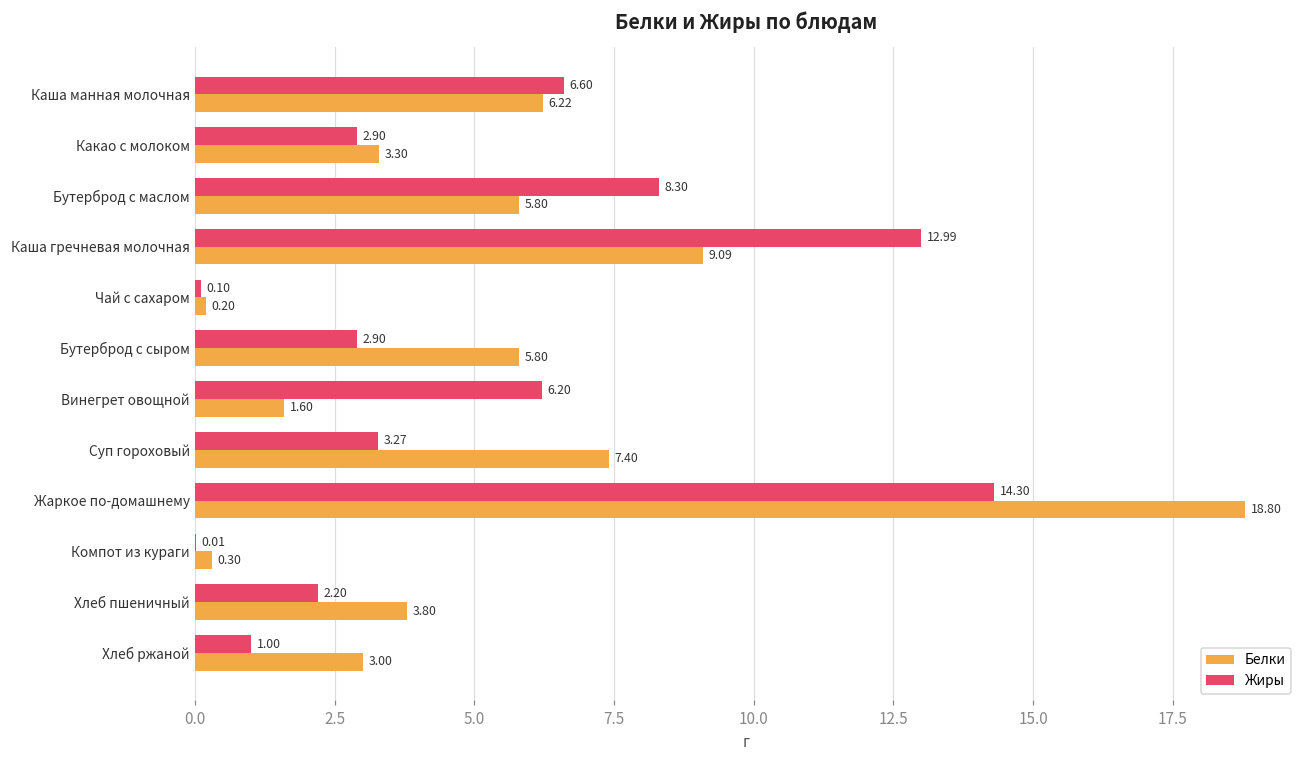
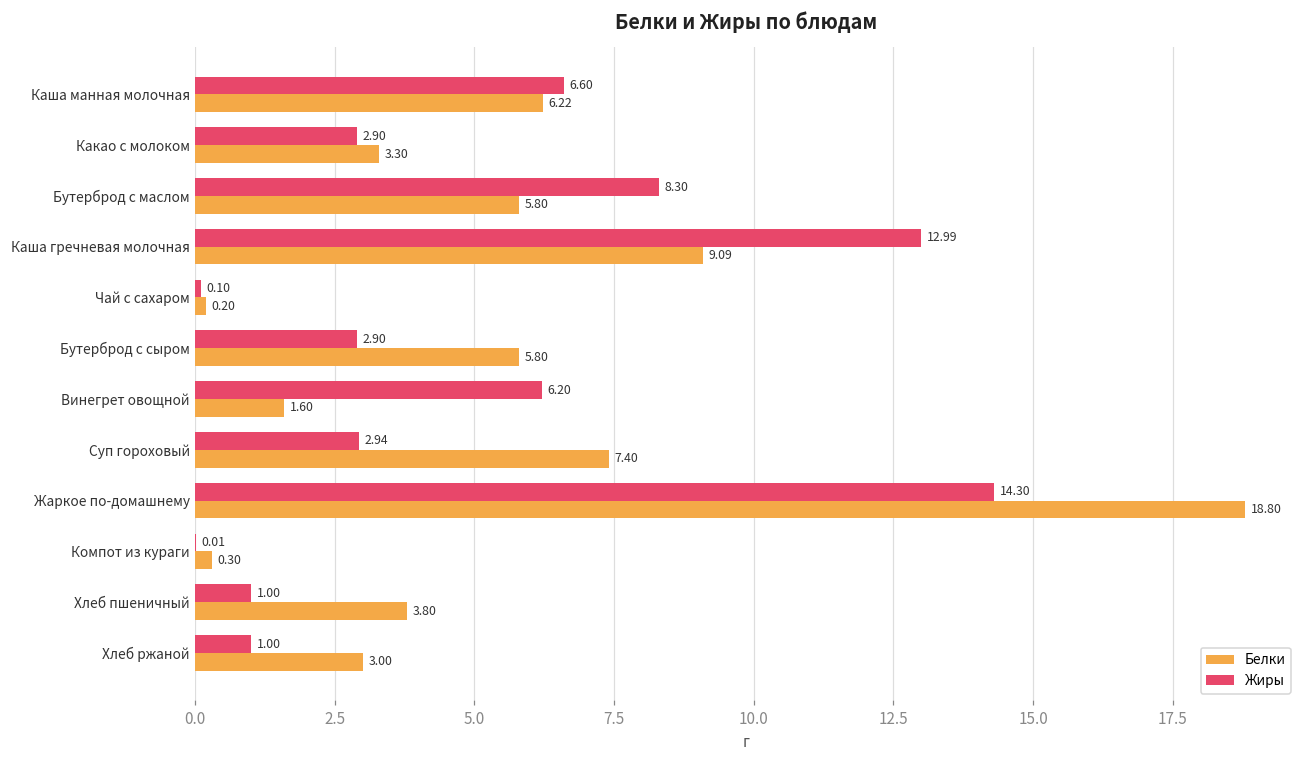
Жиры, Суп гороховый: 3.27 -> 2.94
Жиры, Хлеб пшеничный: 2.20 -> 1.00
